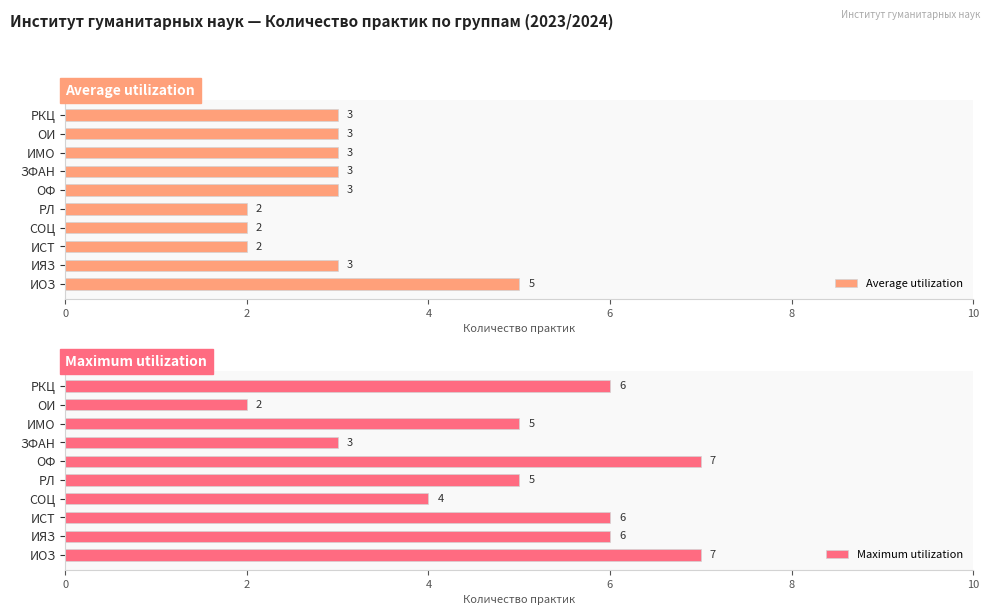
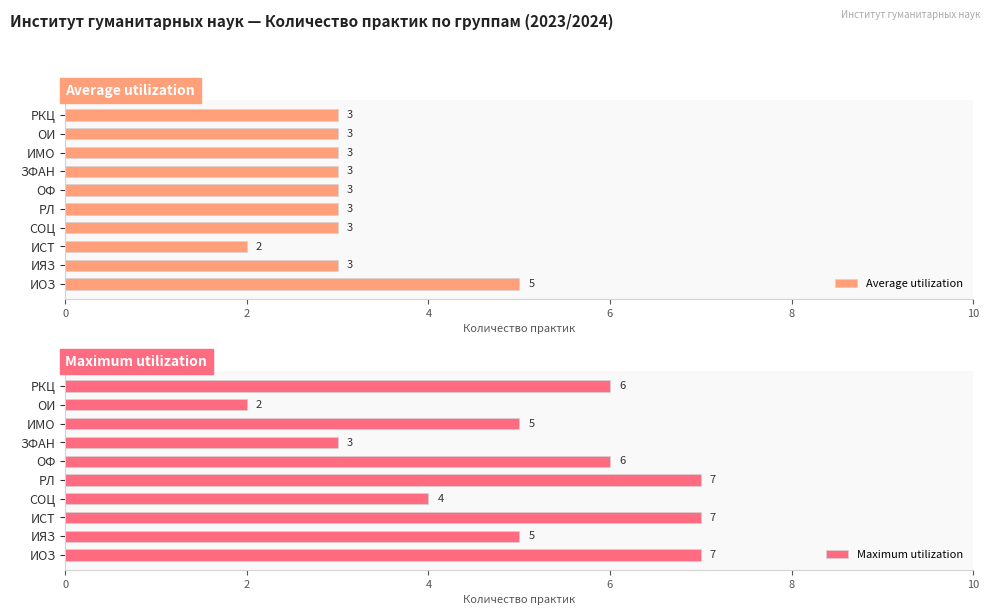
Average utilization, РЛ: 2 -> 3
Average utilization, СОЦ: 2 -> 3
Maximum utilization, ОФ: 7 -> 6
Maximum utilization, РЛ: 5 -> 7
Maximum utilization, ИСТ: 6 -> 7
Maximum utilization, ИЯЗ: 6 -> 5
